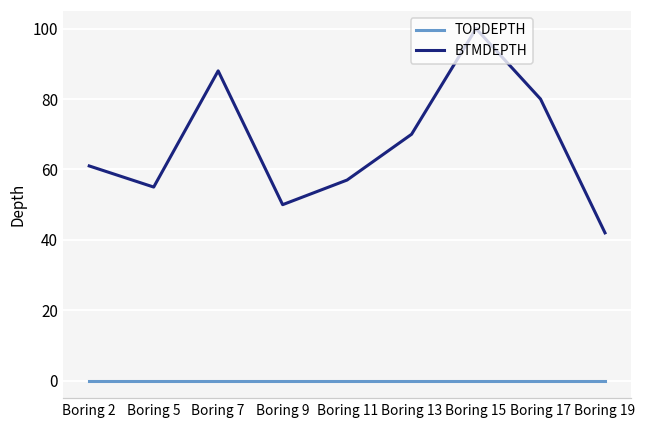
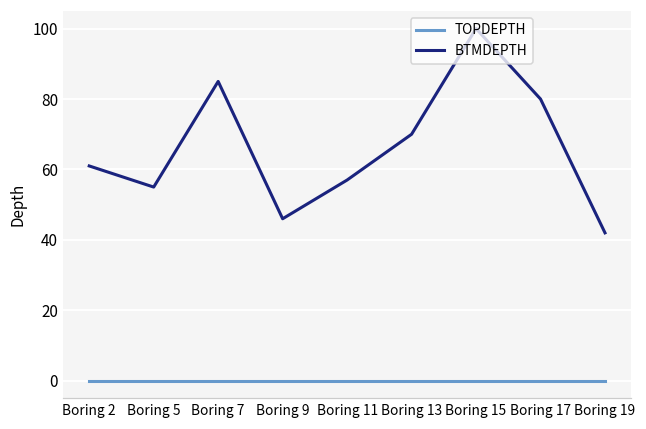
BTMDEPTH, Boring 7: 88 -> 85
BTMDEPTH, Boring 9: 50 -> 46
